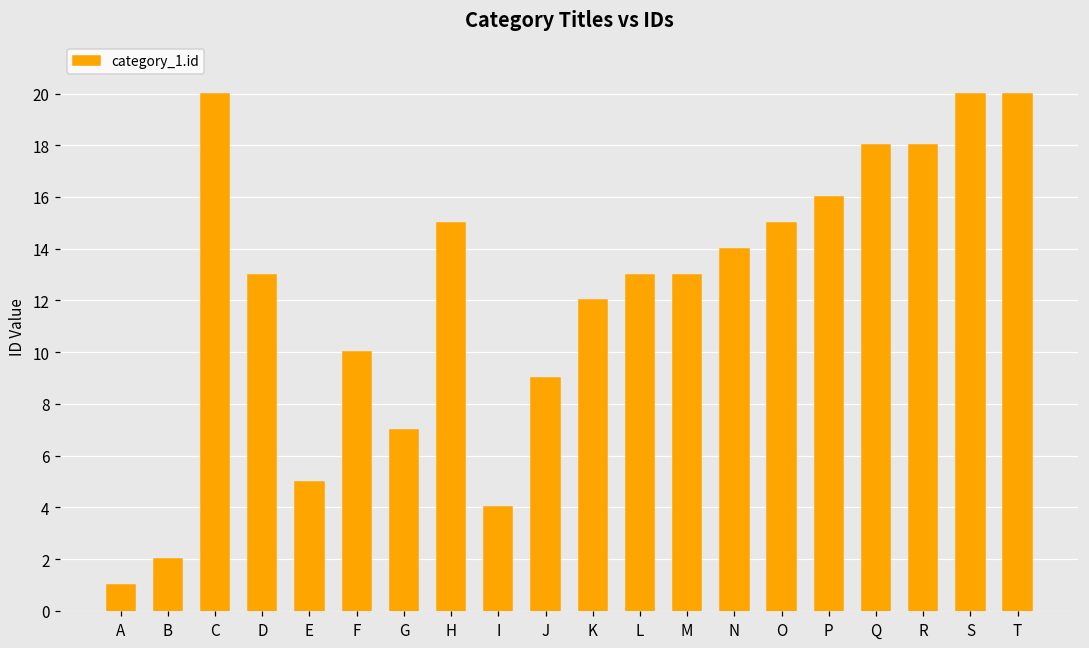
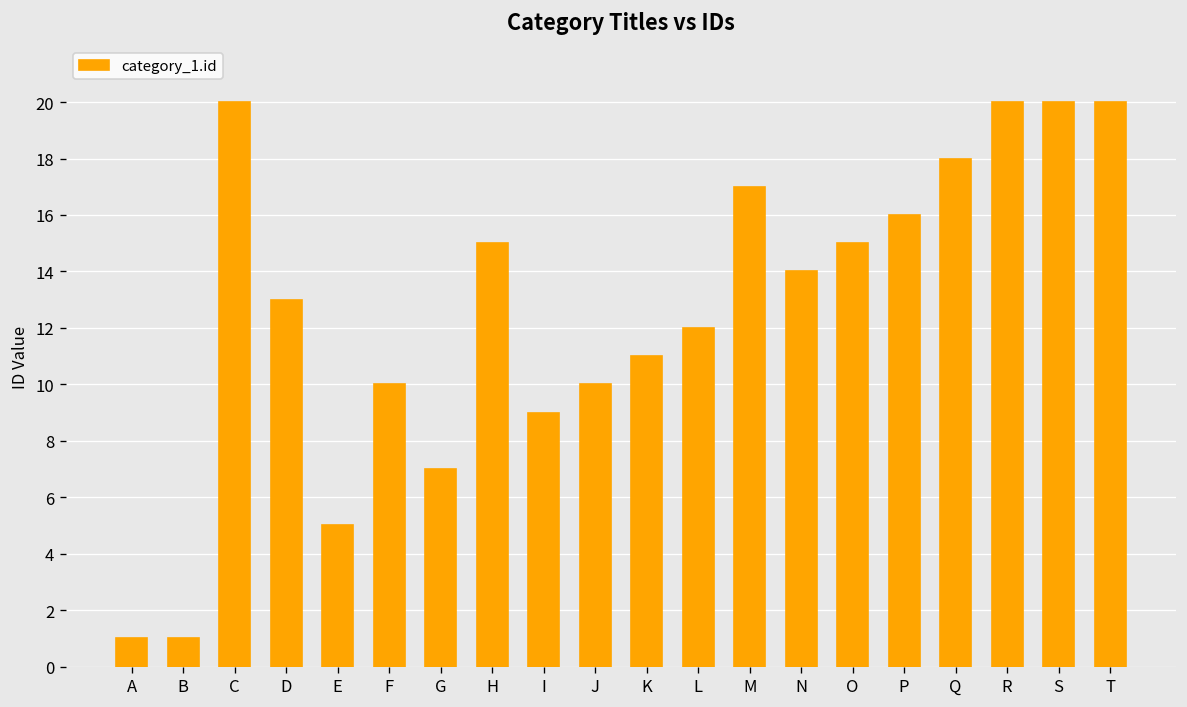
B: 2 -> 1
I: 4 -> 9
J: 9 -> 10
K: 12 -> 11
L: 13 -> 12
M: 13 -> 17
R: 18 -> 20
